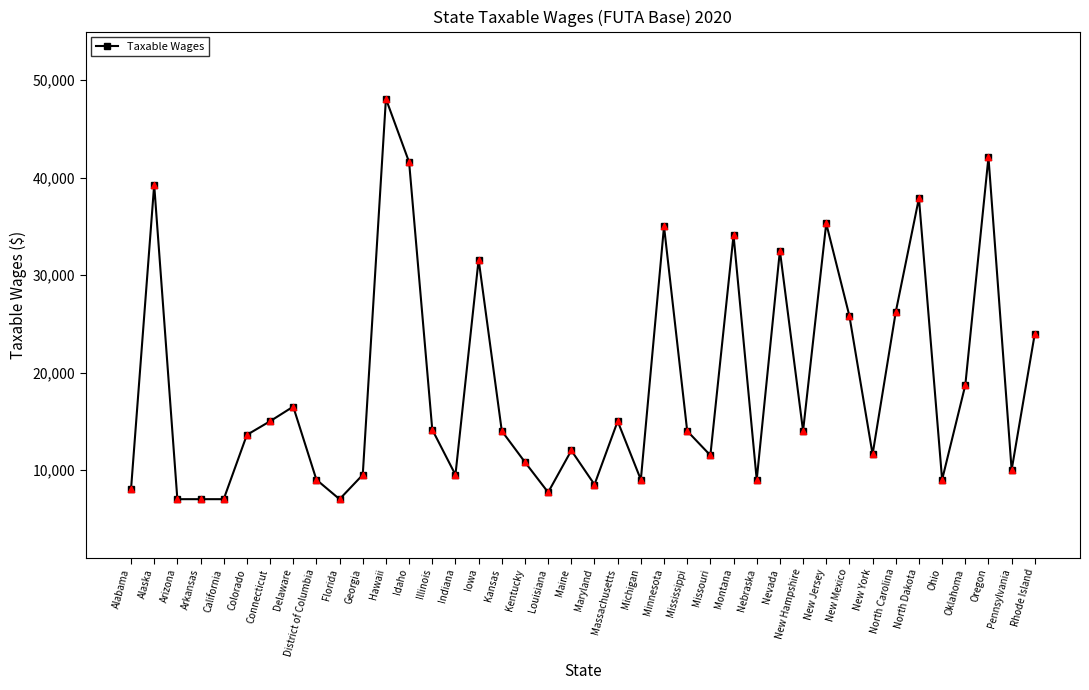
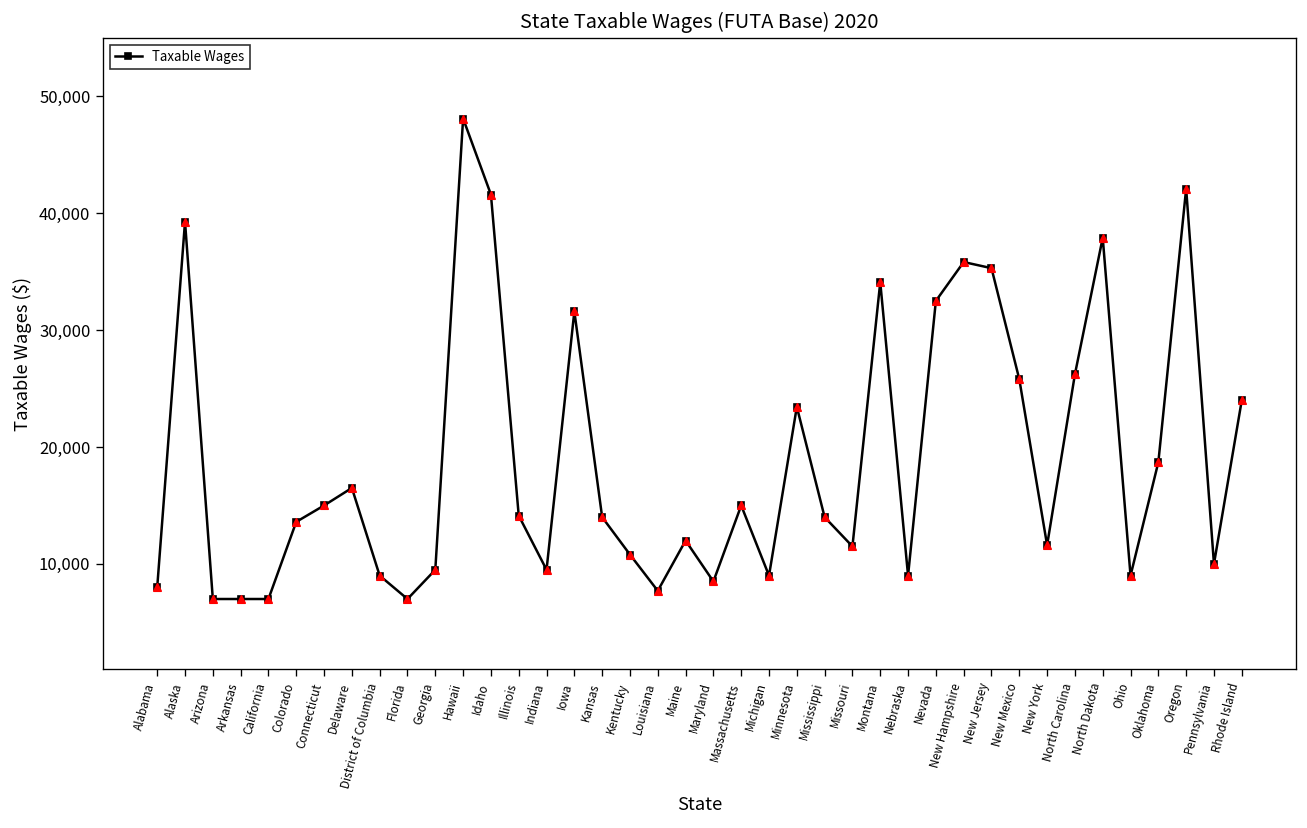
Minnesota: 35,000 -> 23,000
New Hampshire: 14,000 -> 36,000
